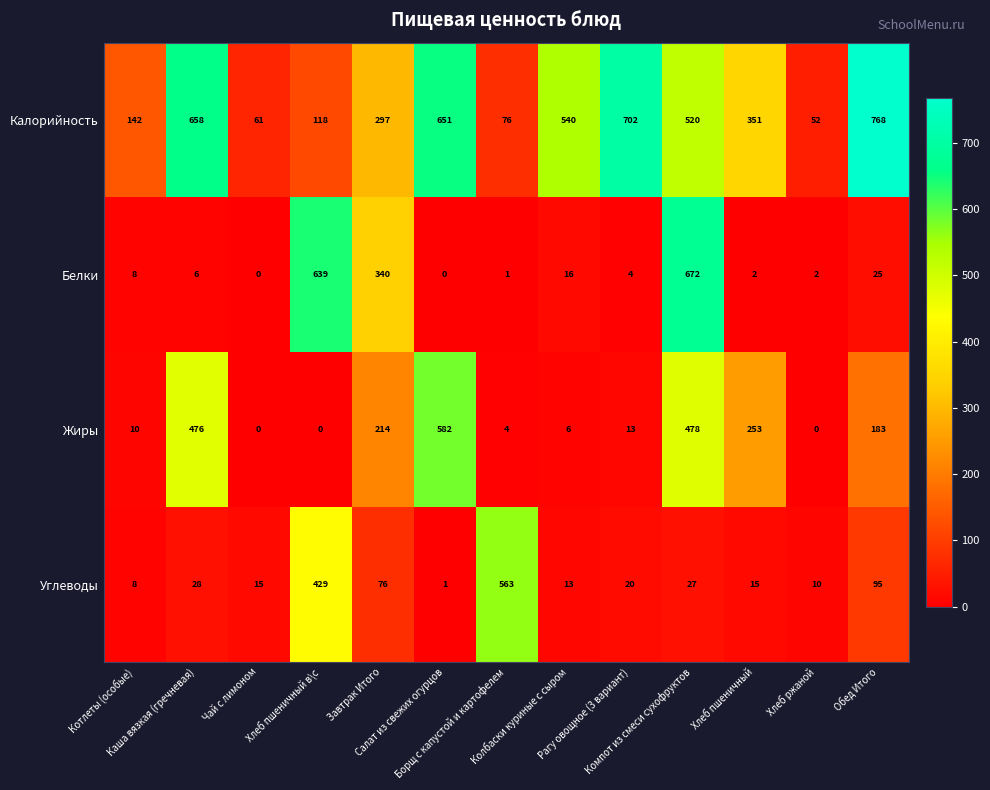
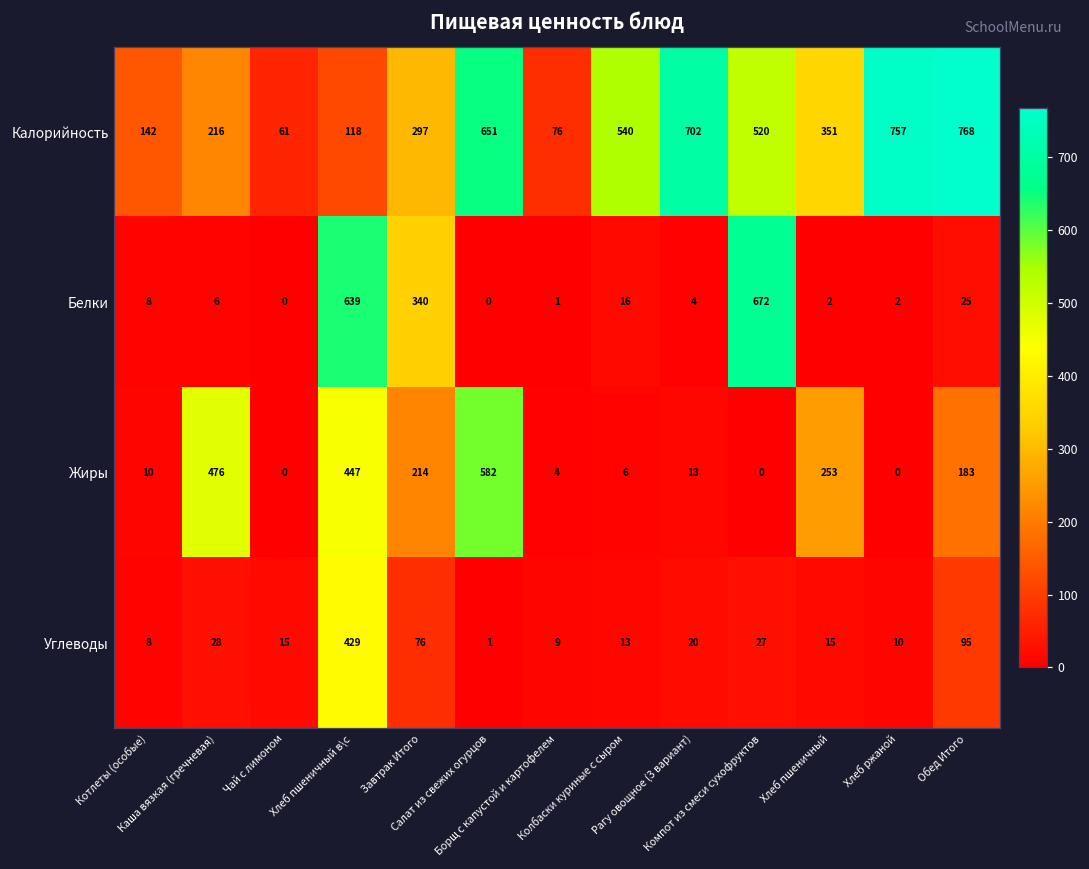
Калорийность, Каша вязкая (гречневая): 658 -> 216
Калорийность, Хлеб ржаной: 52 -> 757
Жиры, Хлеб пшеничный в\с: 0 -> 447
Жиры, Компот из смеси сухофруктов: 478 -> 0
Углеводы, Борщ с капустой и картофелем: 563 -> 9
